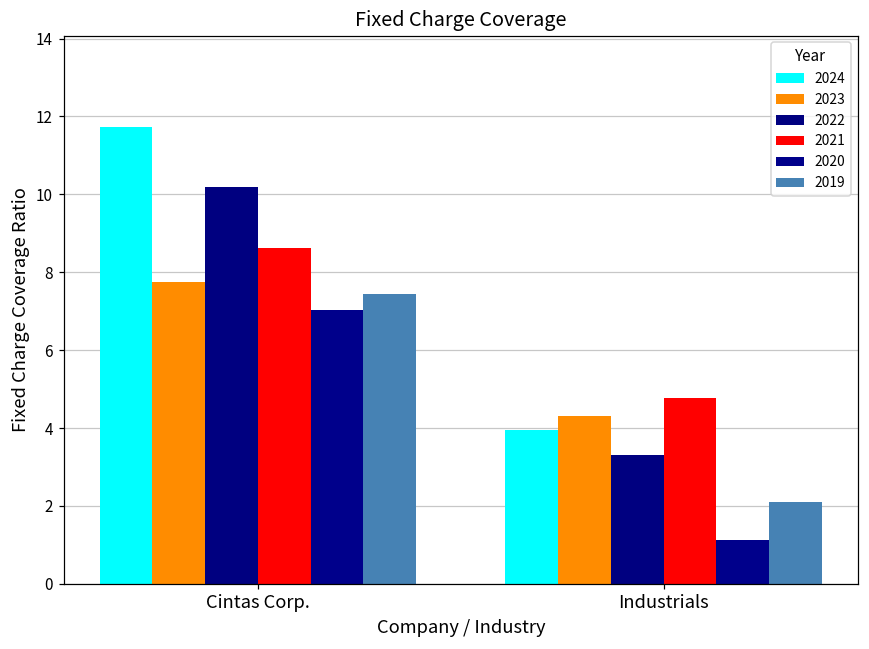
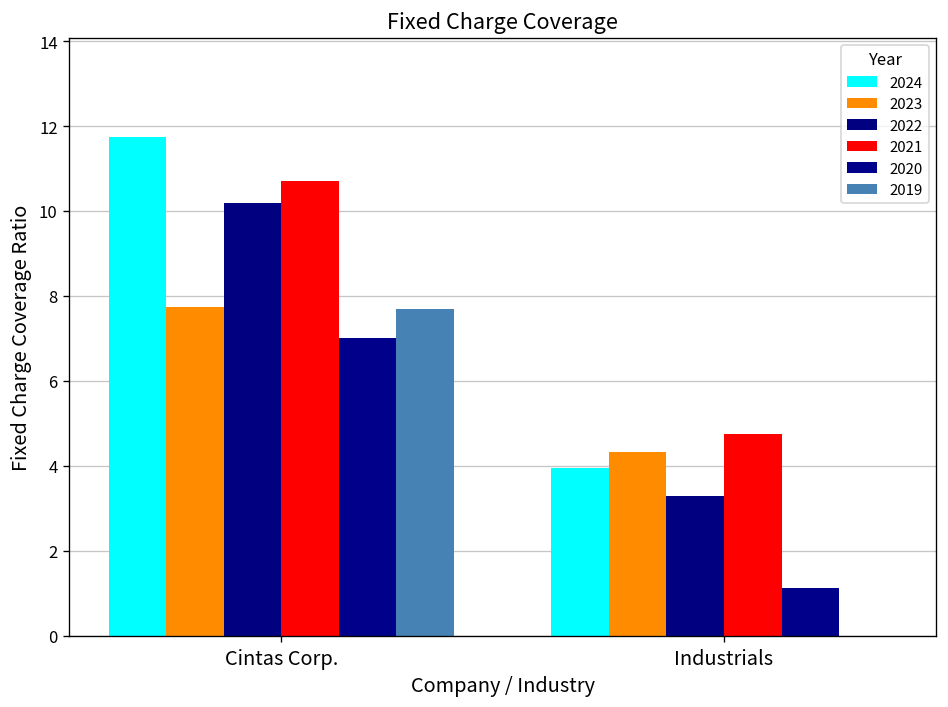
2021, Cintas Corp.: 8.6 -> 10.7
2019, Cintas Corp.: 7.4 -> 7.7
2019, Industrials: 2.1 -> 0.0
